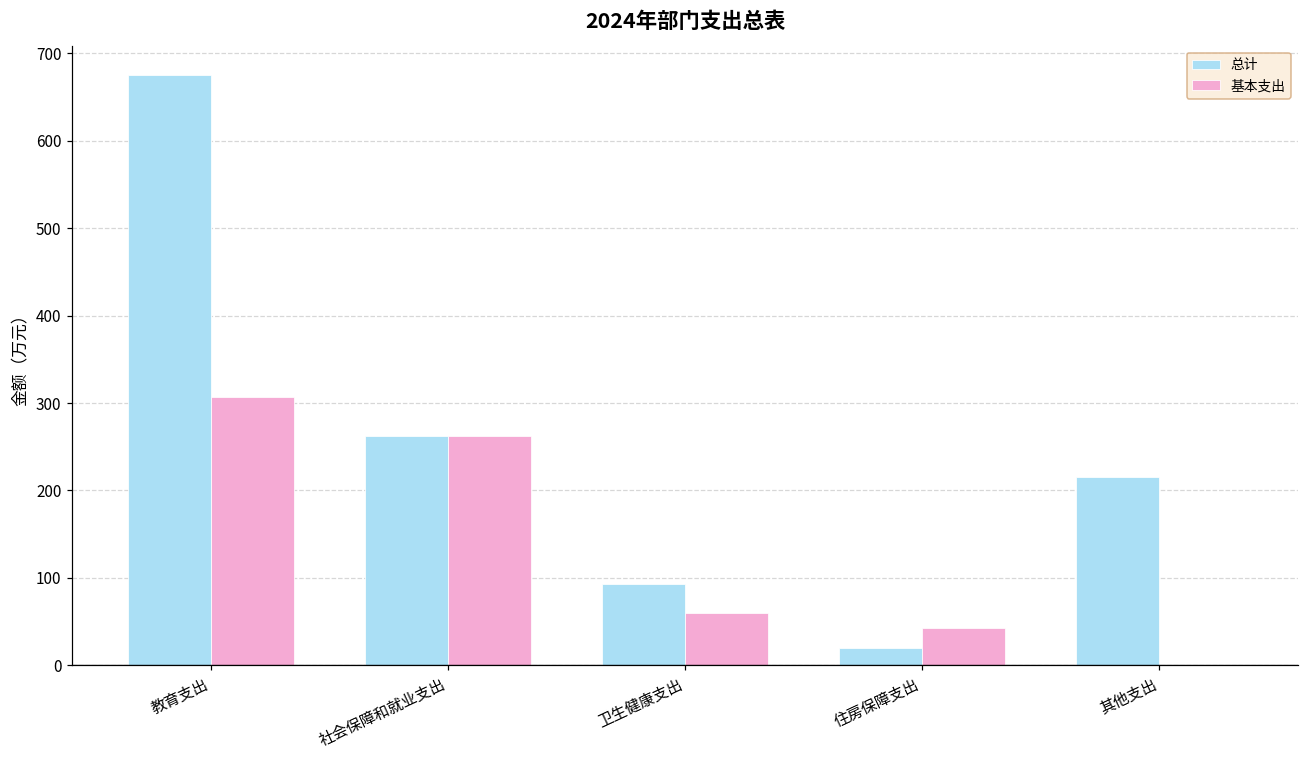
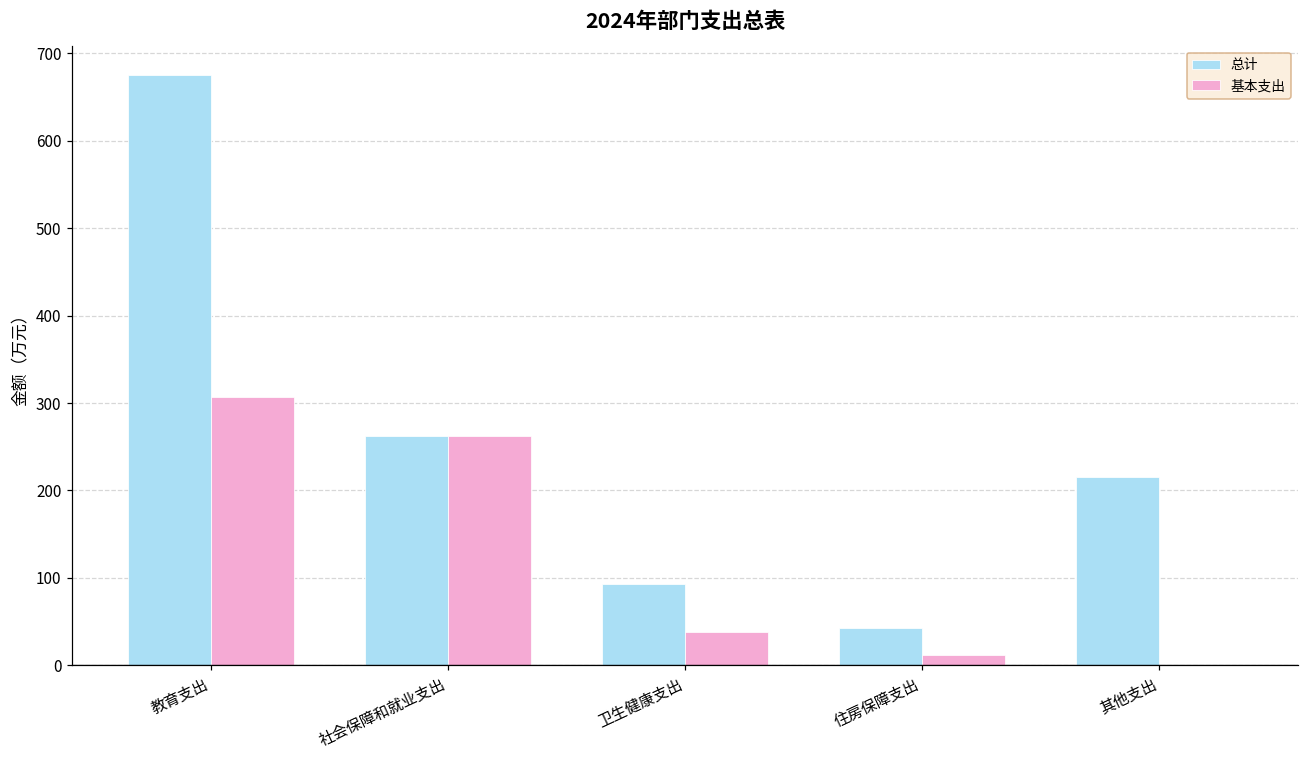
基本支出, 卫生健康支出: 60 -> 40
总计, 住房保障支出: 20 -> 40
基本支出, 住房保障支出: 40 -> 10
